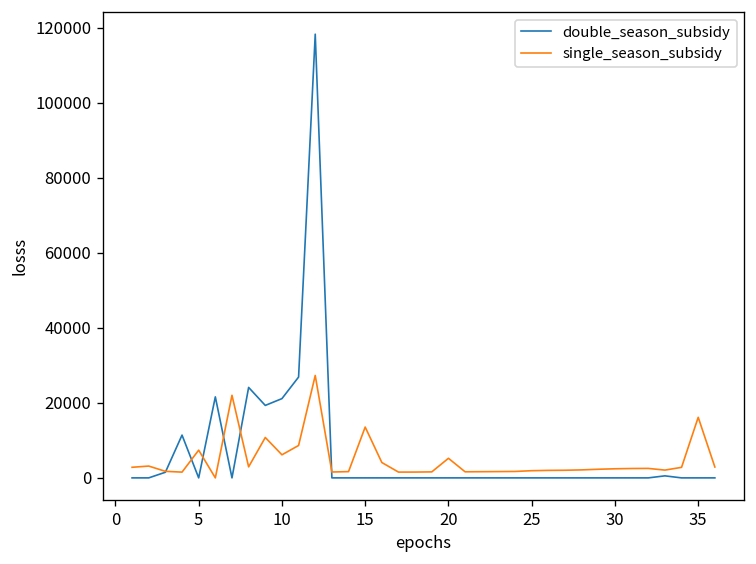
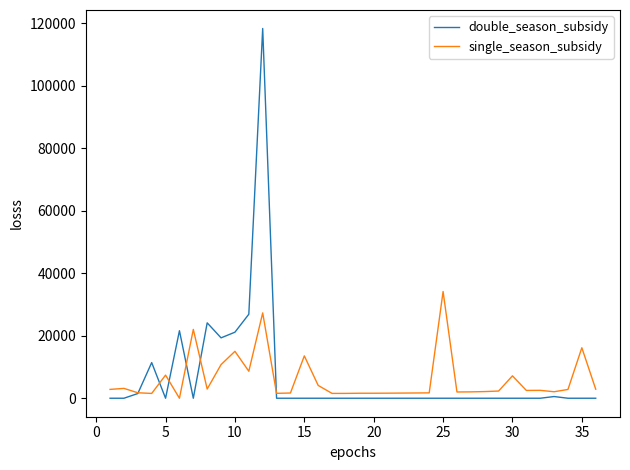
single_season_subsidy, 10: 6000 -> 15000
single_season_subsidy, 20: 5000 -> 2000
single_season_subsidy, 25: 2000 -> 34000
single_season_subsidy, 30: 2000 -> 7000
